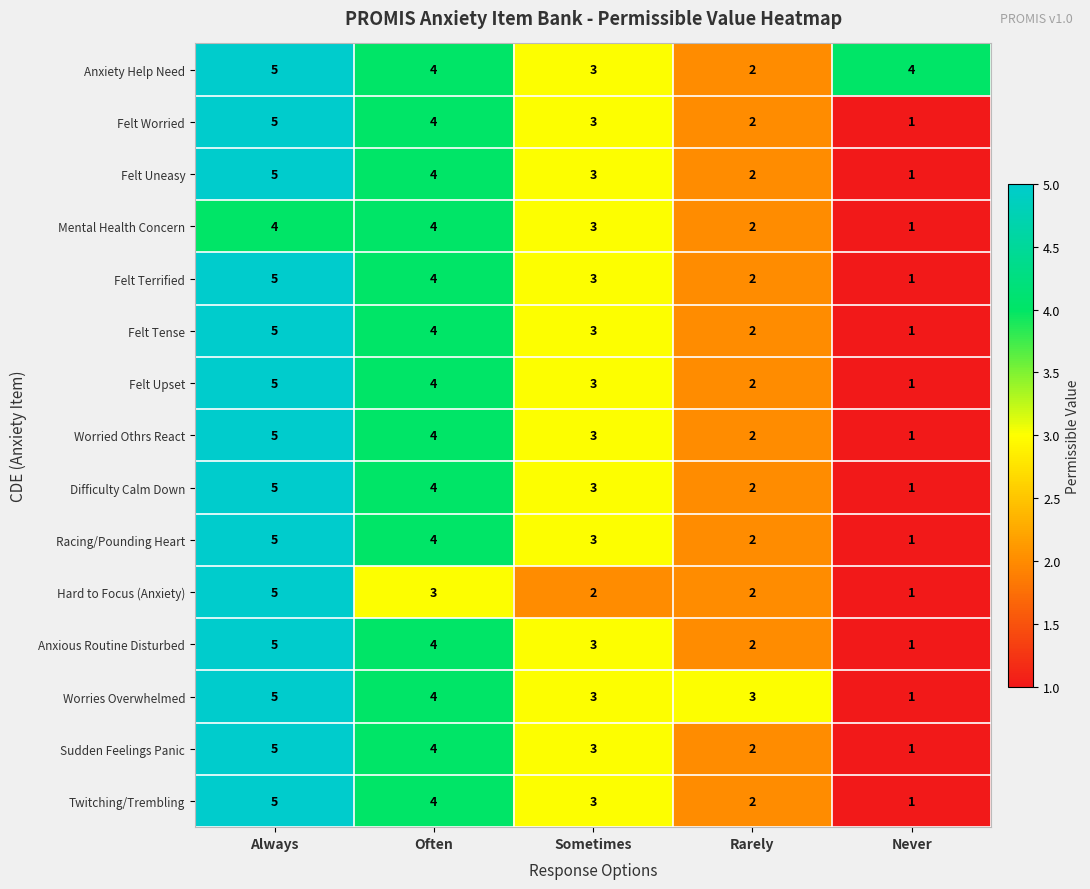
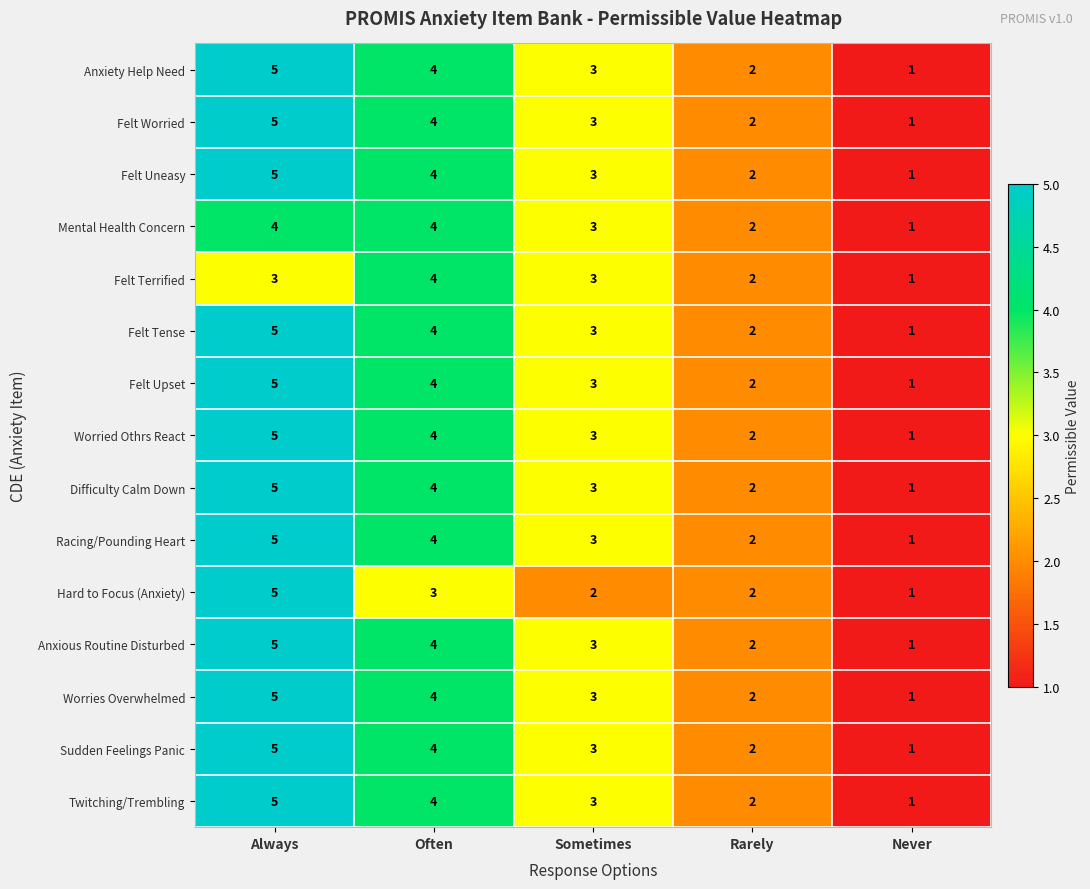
Anxiety Help Need, Never: 4 -> 1
Felt Terrified, Always: 5 -> 3
Worries Overwhelmed, Rarely: 3 -> 2
